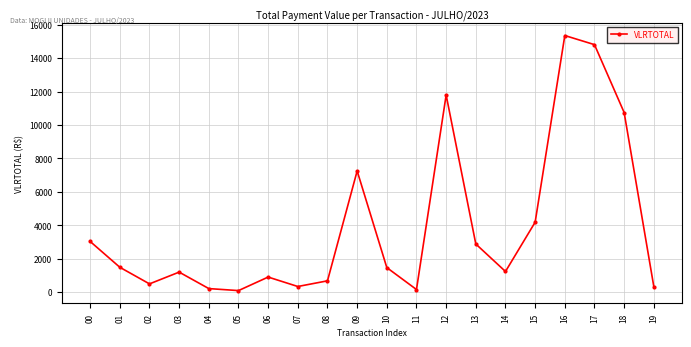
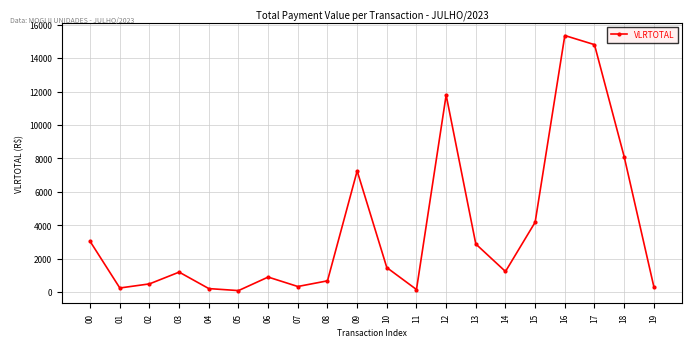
01: 1500 -> 200
18: 10700 -> 8100
